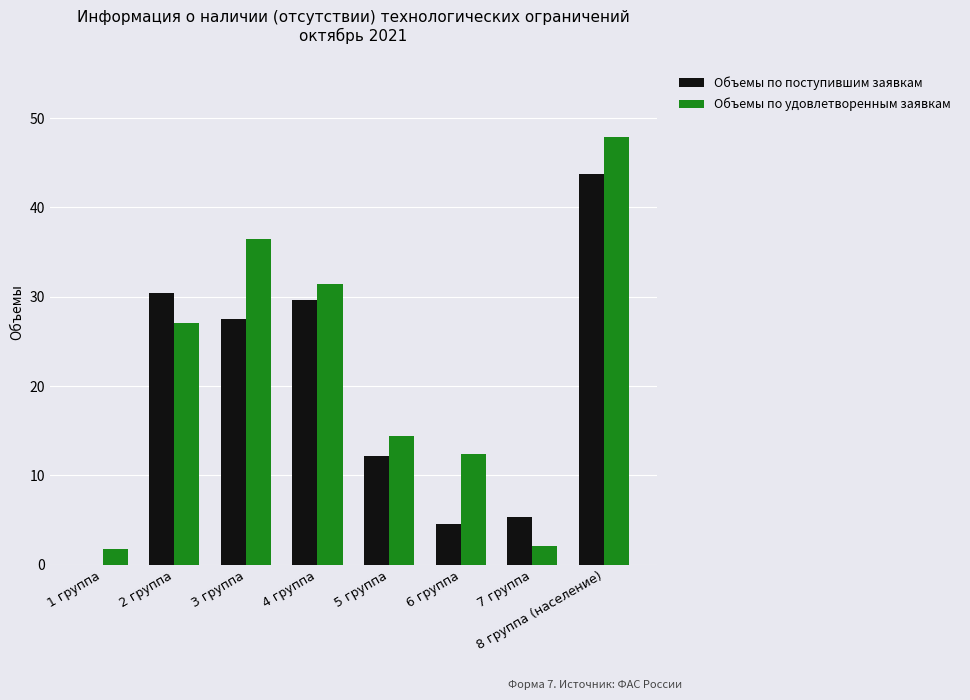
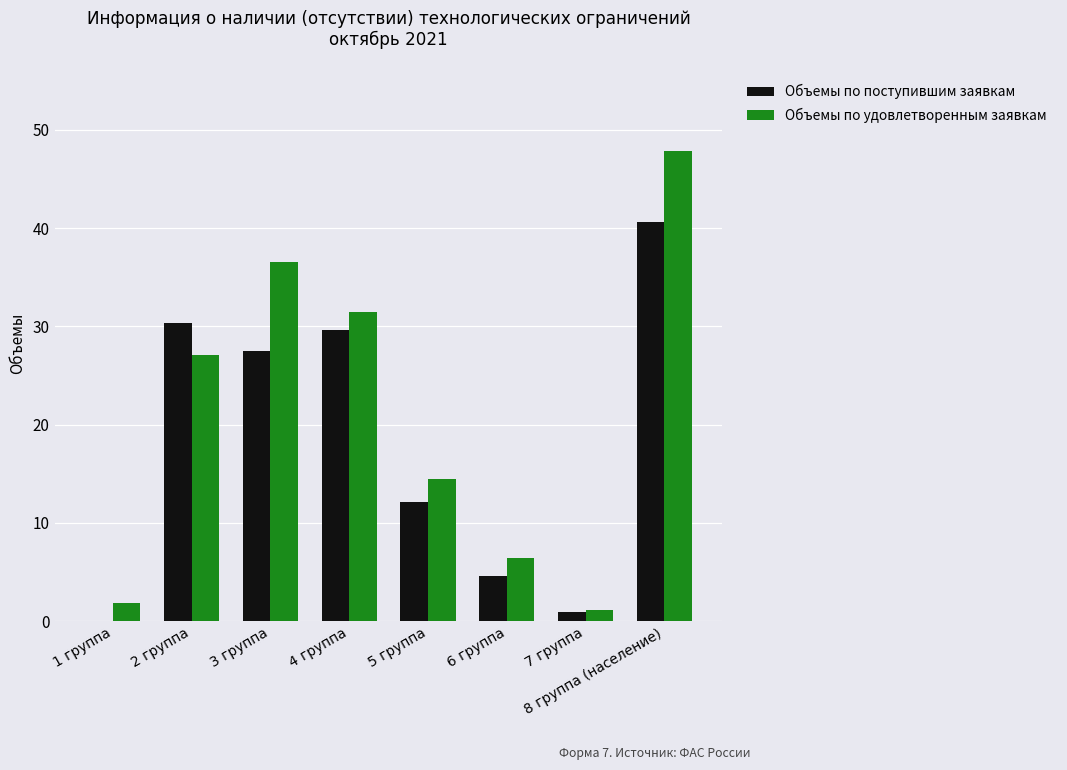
Объемы по удовлетворенным заявкам, 6 группа: 12 -> 6
Объемы по поступившим заявкам, 7 группа: 5 -> 1
Объемы по удовлетворенным заявкам, 7 группа: 2 -> 1
Объемы по поступившим заявкам, 8 группа (население): 44 -> 41
